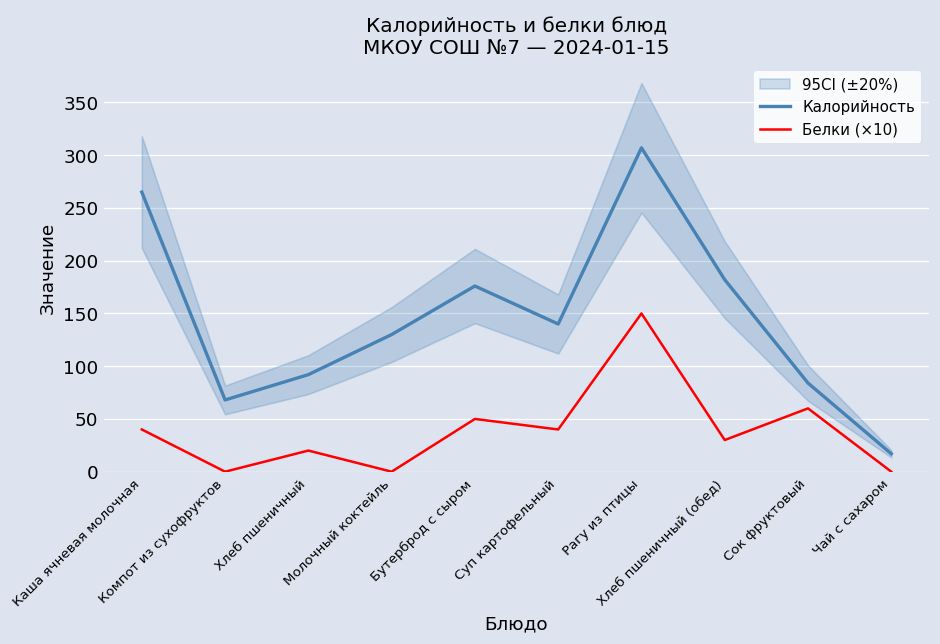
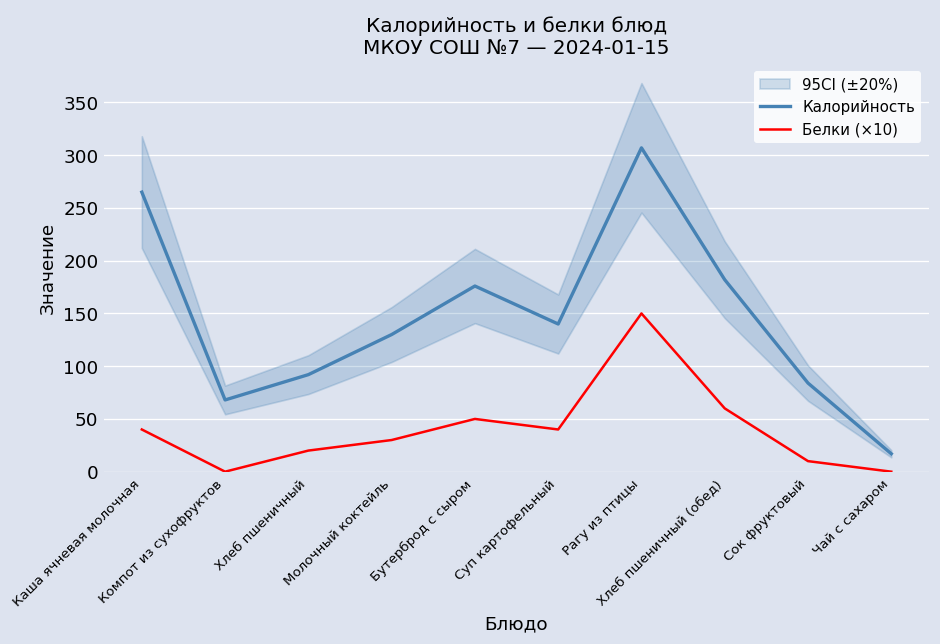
Белки (×10), Молочный коктейль: 0 -> 30
Белки (×10), Хлеб пшеничный (обед): 30 -> 60
Белки (×10), Сок фруктовый: 60 -> 10
